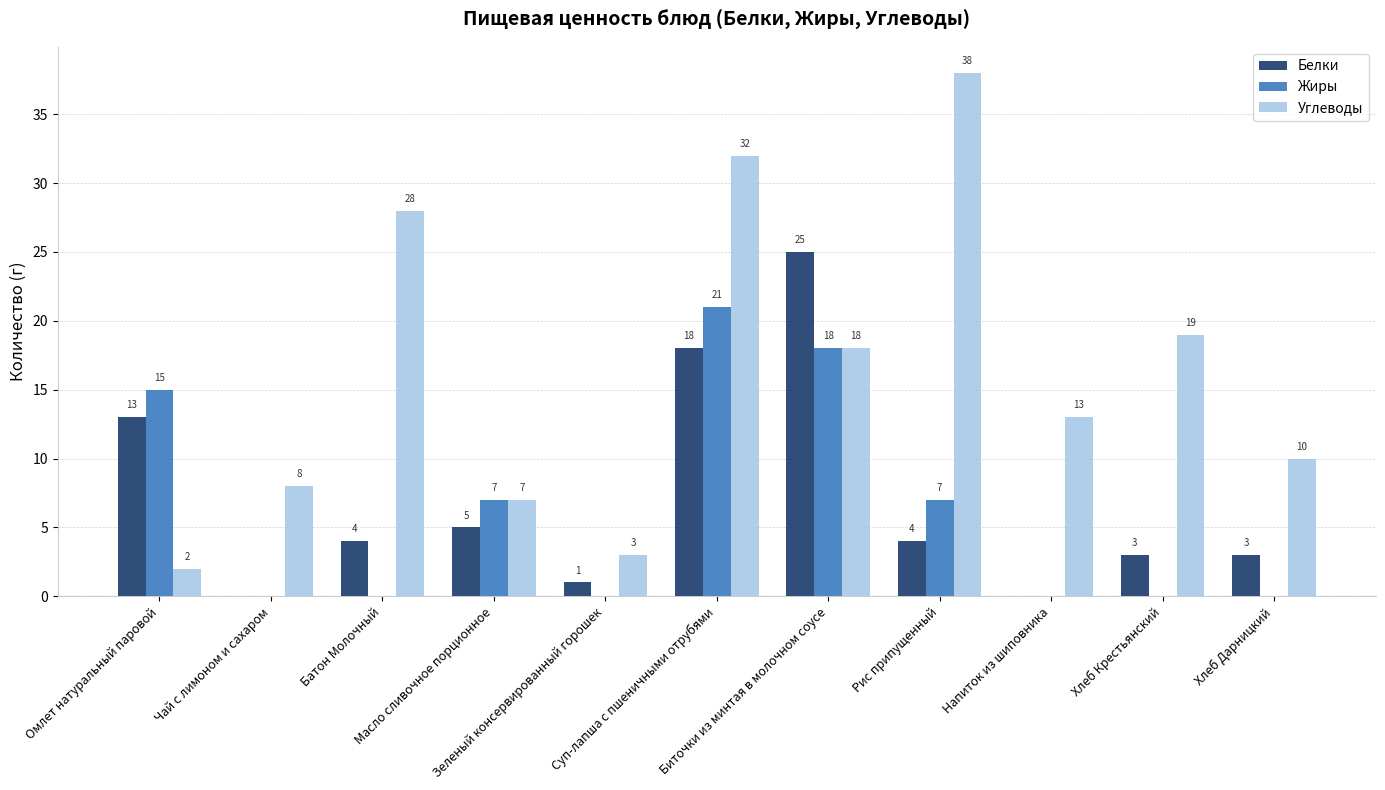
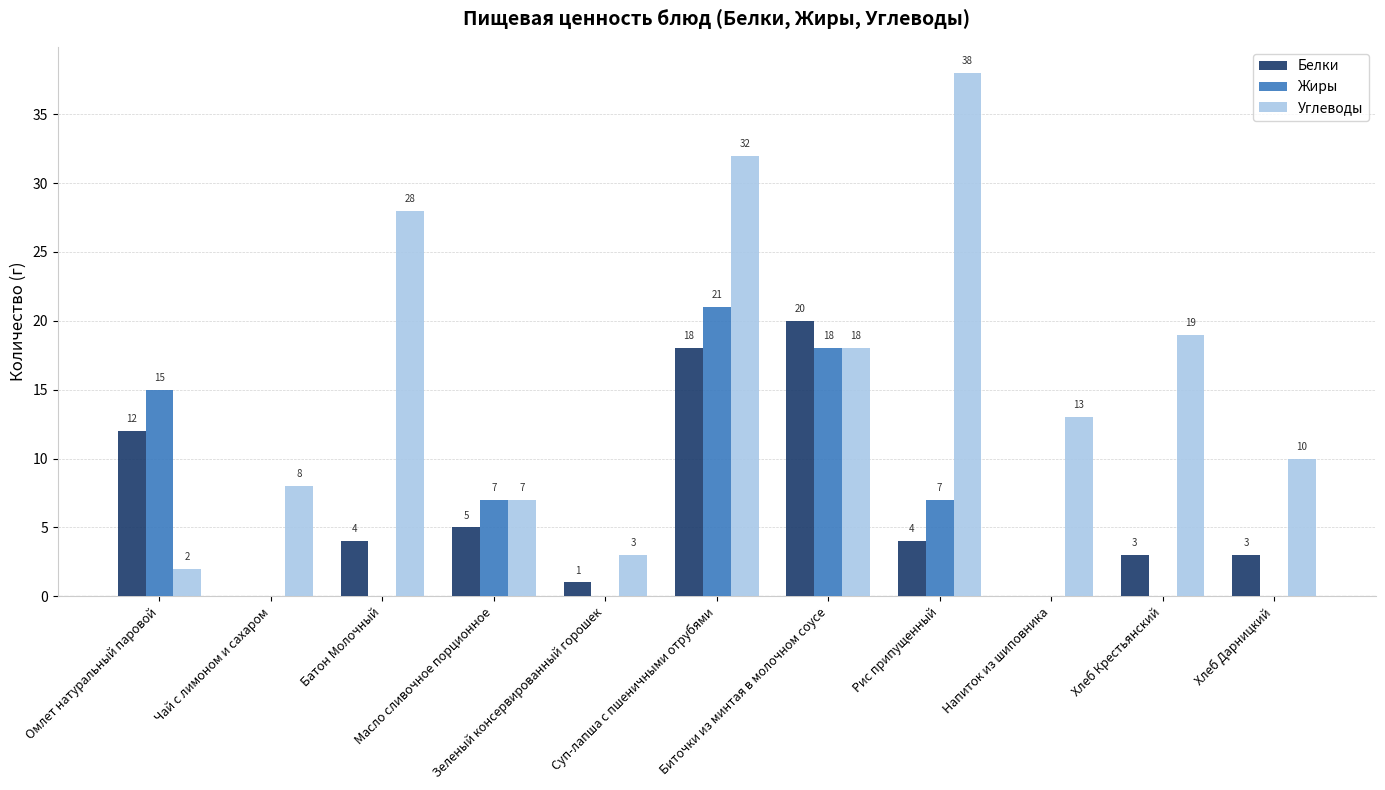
Белки, Омлет натуральный паровой: 13 -> 12
Белки, Биточки из минтая в молочном соусе: 25 -> 20
